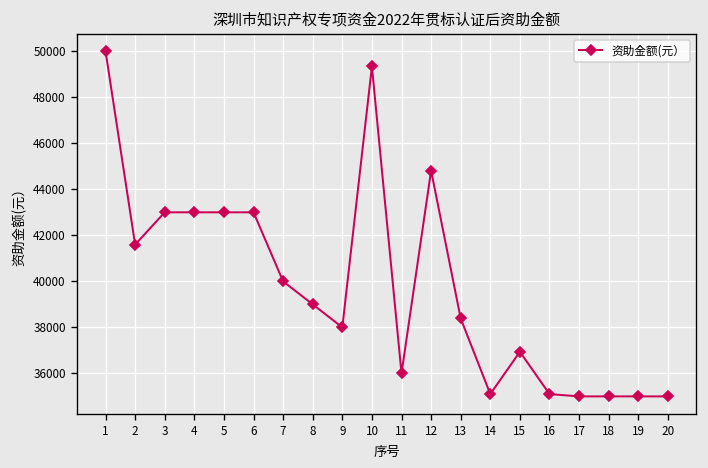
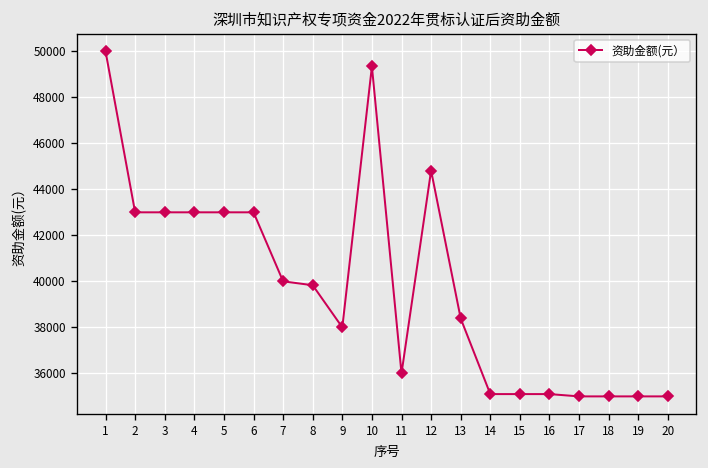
2: 41600 -> 43000
8: 39000 -> 39800
15: 36900 -> 35100
